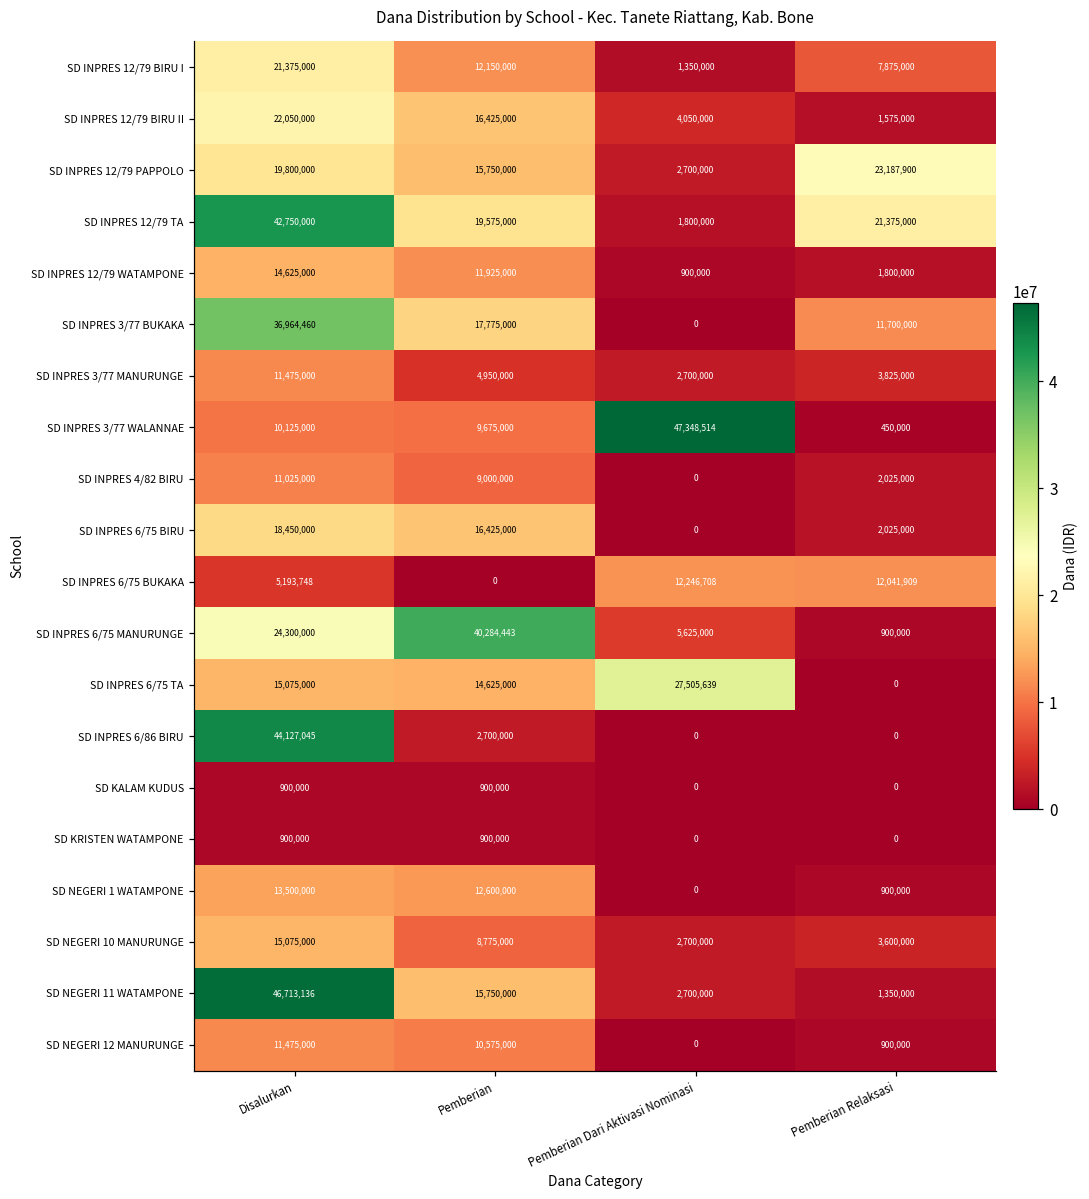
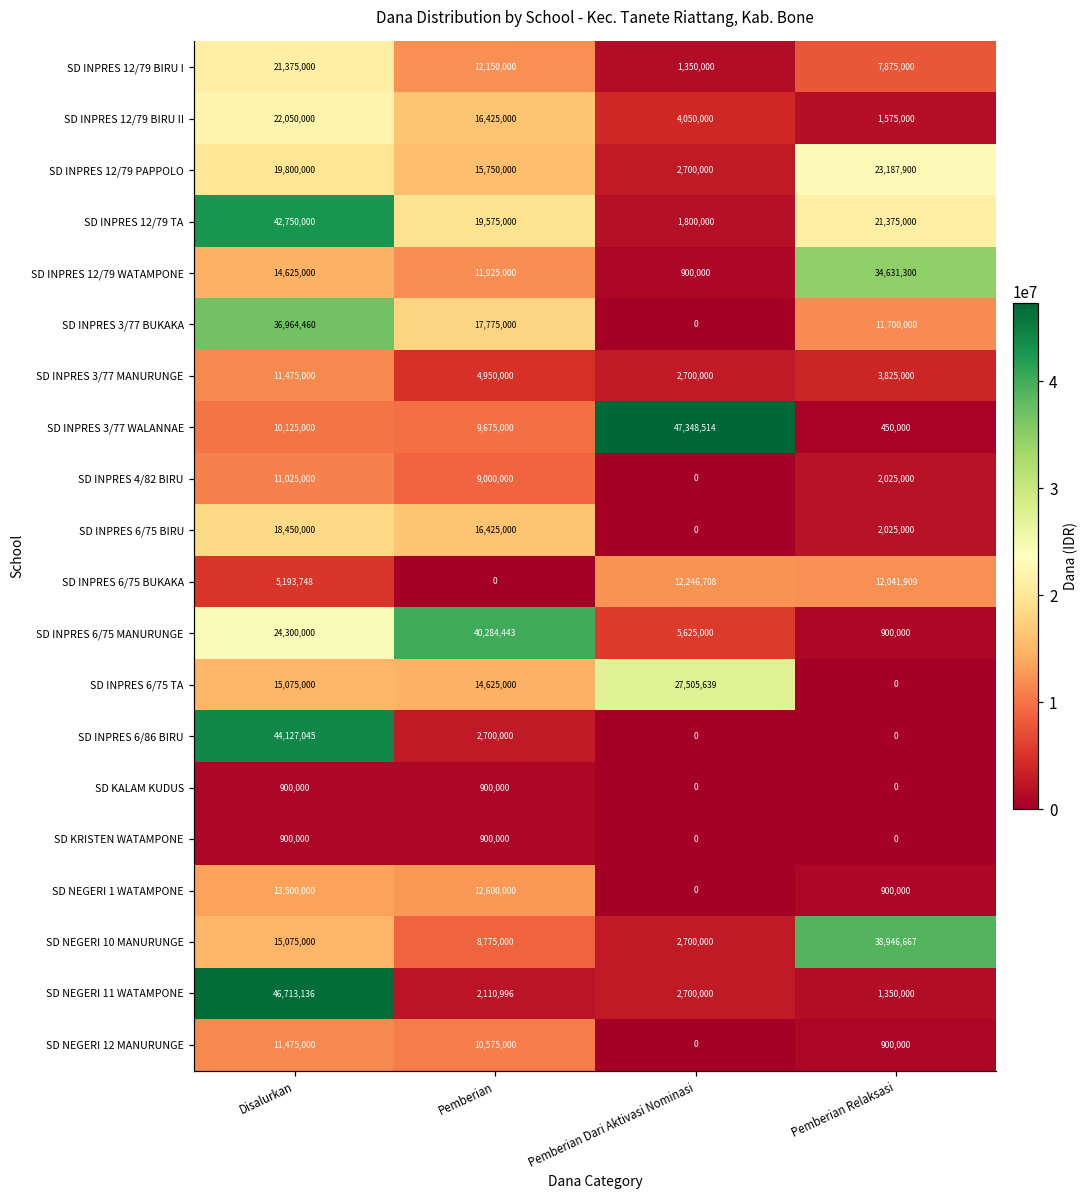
SD INPRES 12/79 WATAMPONE, Pemberian Relaksasi: 1,800,000 -> 34,631,300
SD NEGERI 10 MANURUNGE, Pemberian Relaksasi: 3,600,000 -> 38,946,667
SD NEGERI 11 WATAMPONE, Pemberian: 15,750,000 -> 2,110,996
